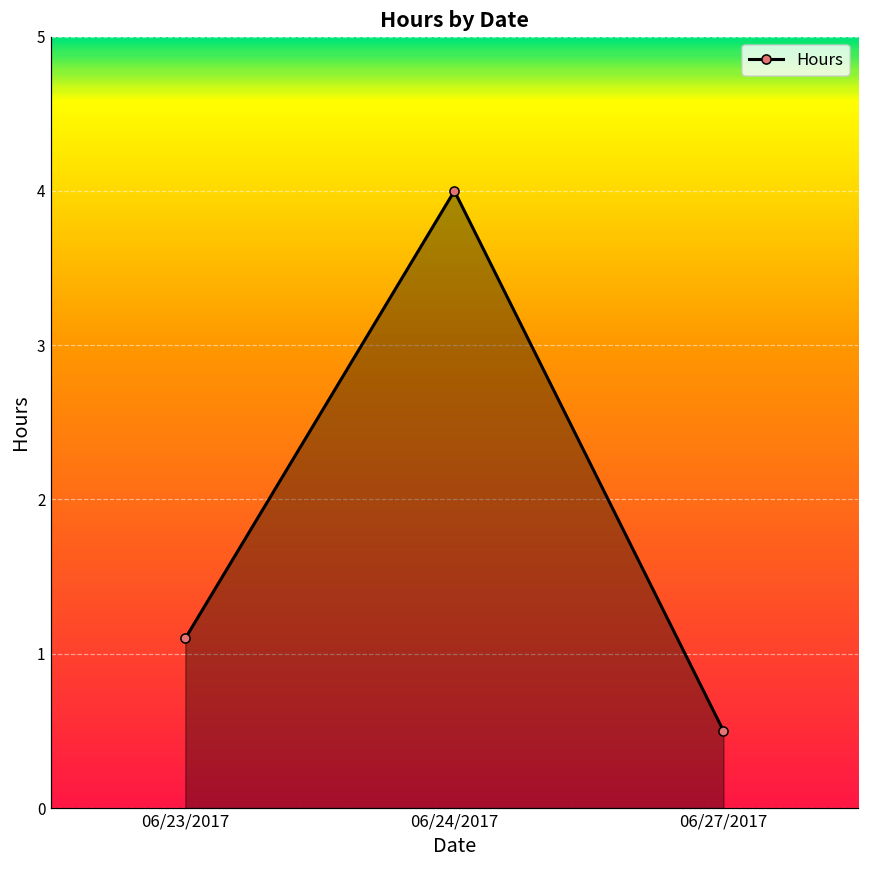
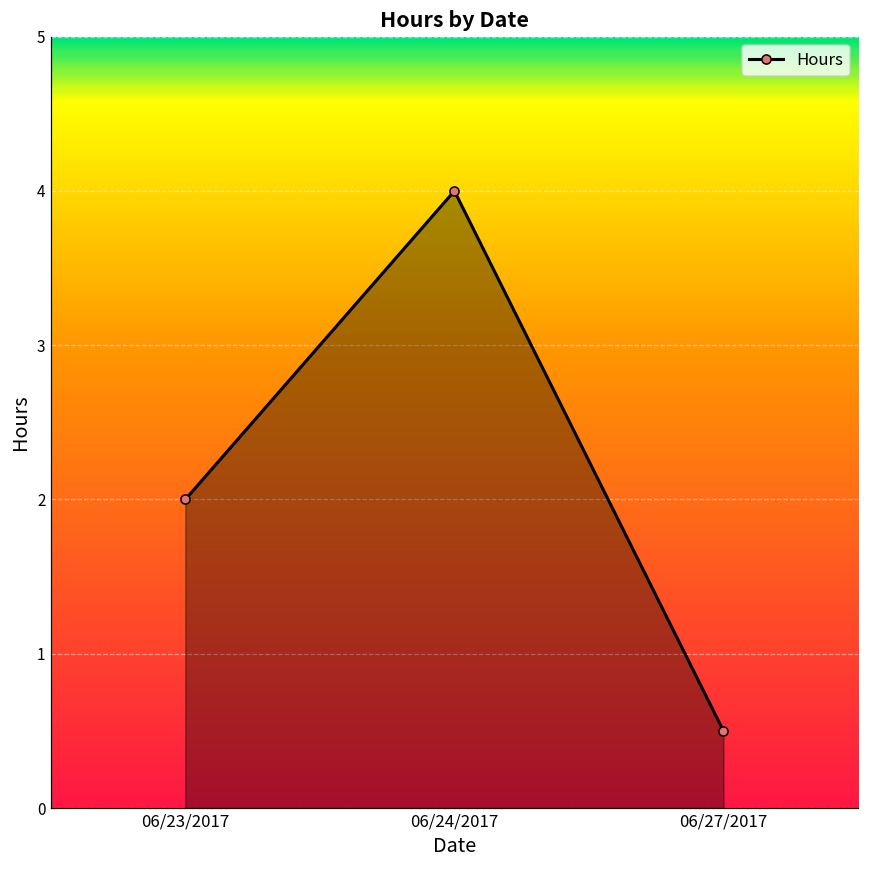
06/23/2017: 1.1 -> 2.0
